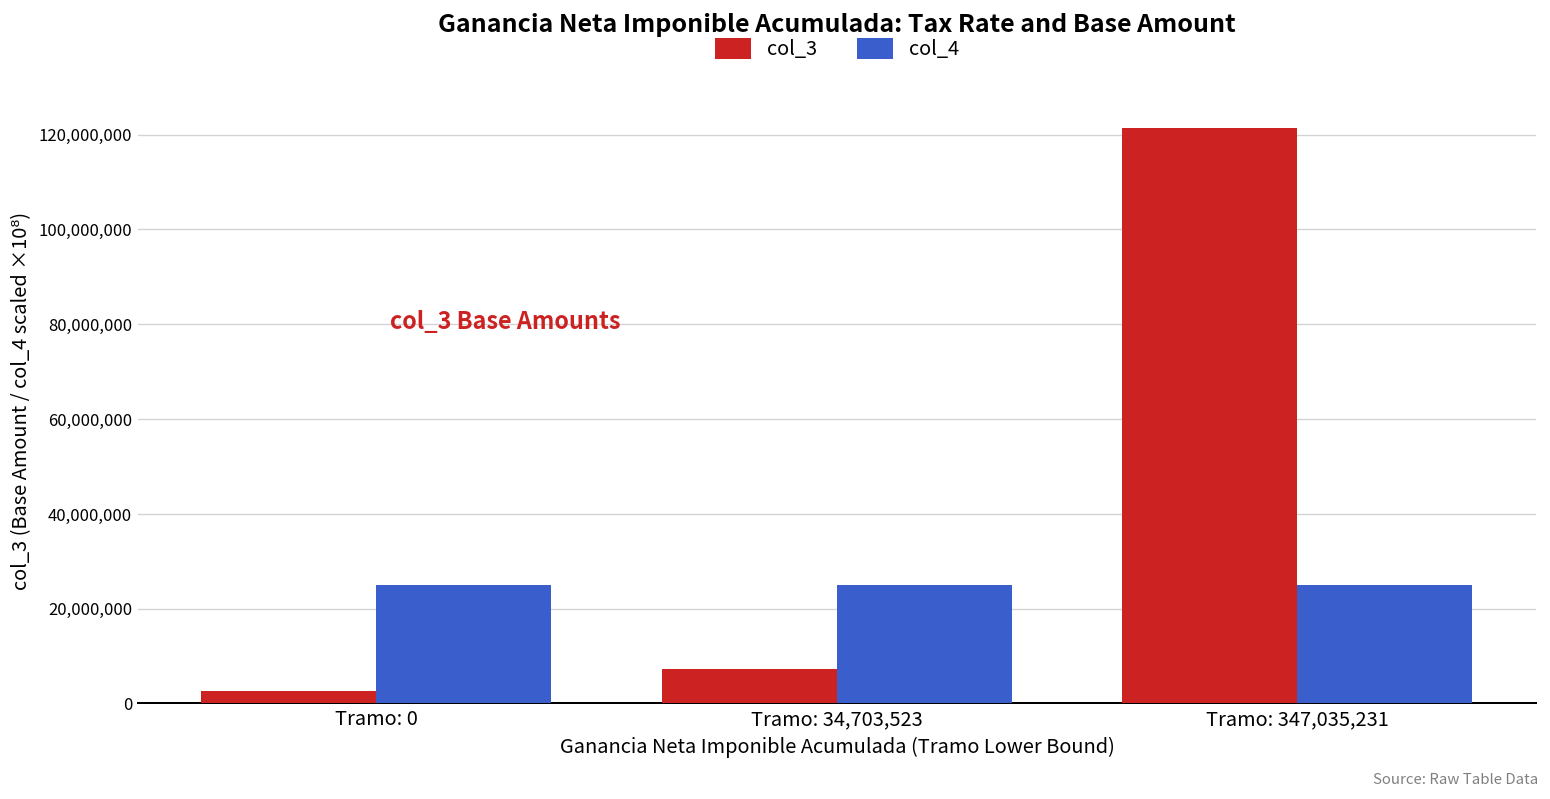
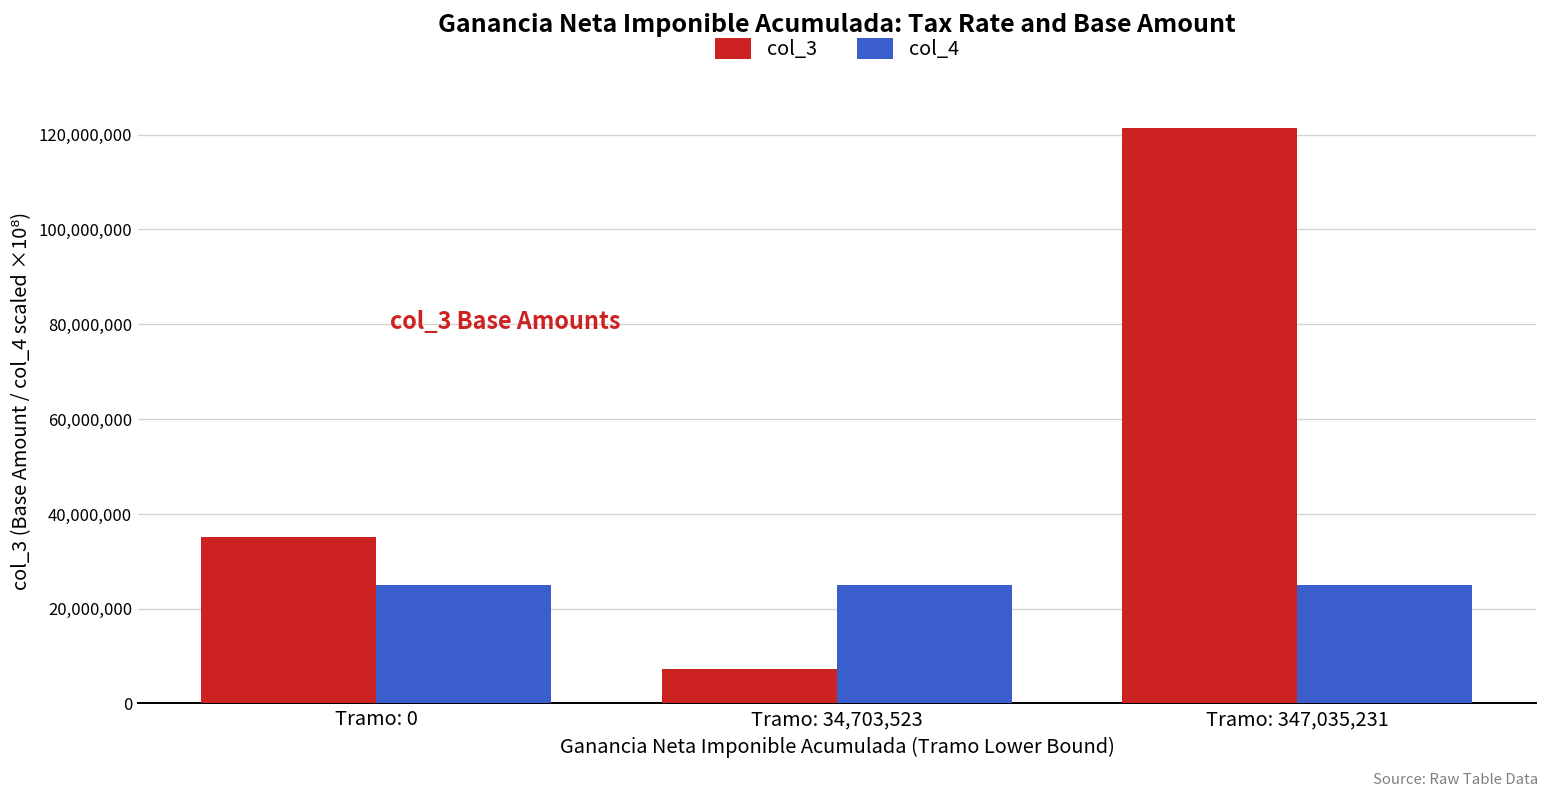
col_3, Tramo: 0: 3,000,000 -> 35,000,000
